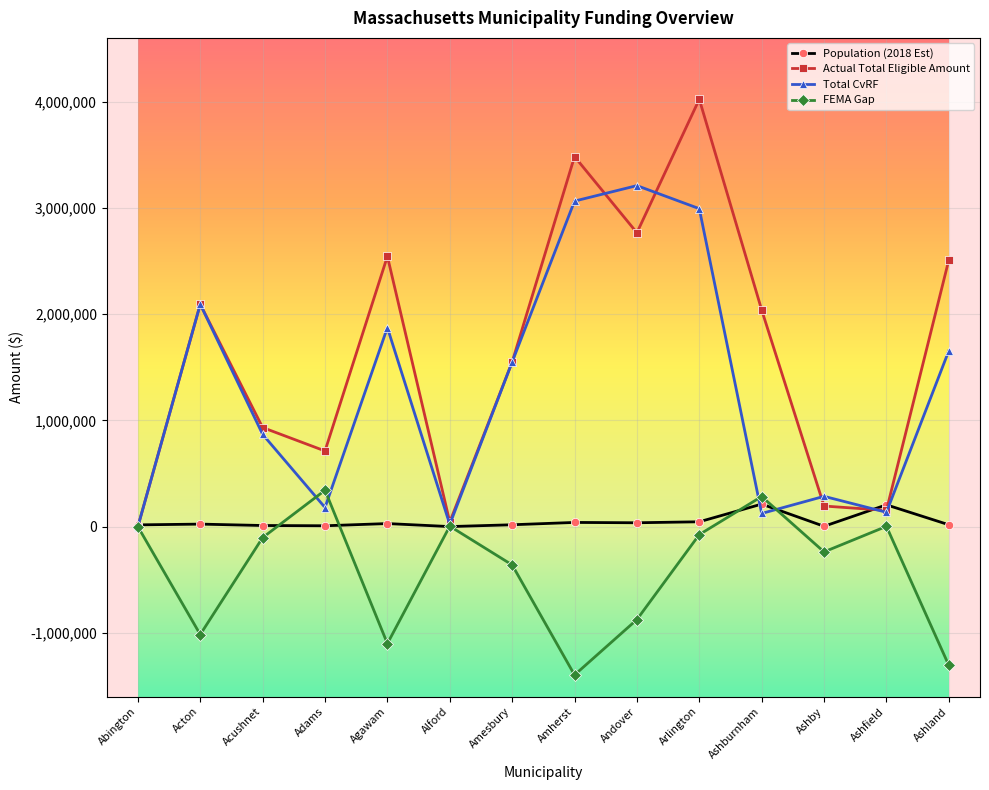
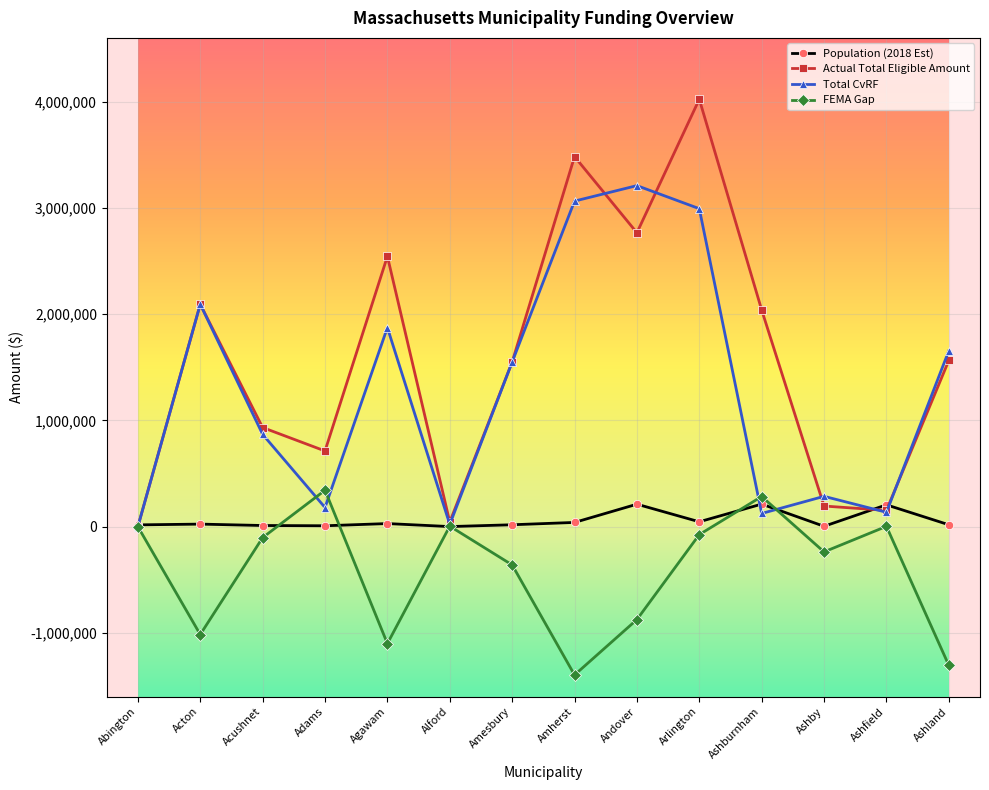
Population (2018 Est), Andover: 40,000 -> 210,000
Actual Total Eligible Amount, Ashland: 2,510,000 -> 1,560,000
